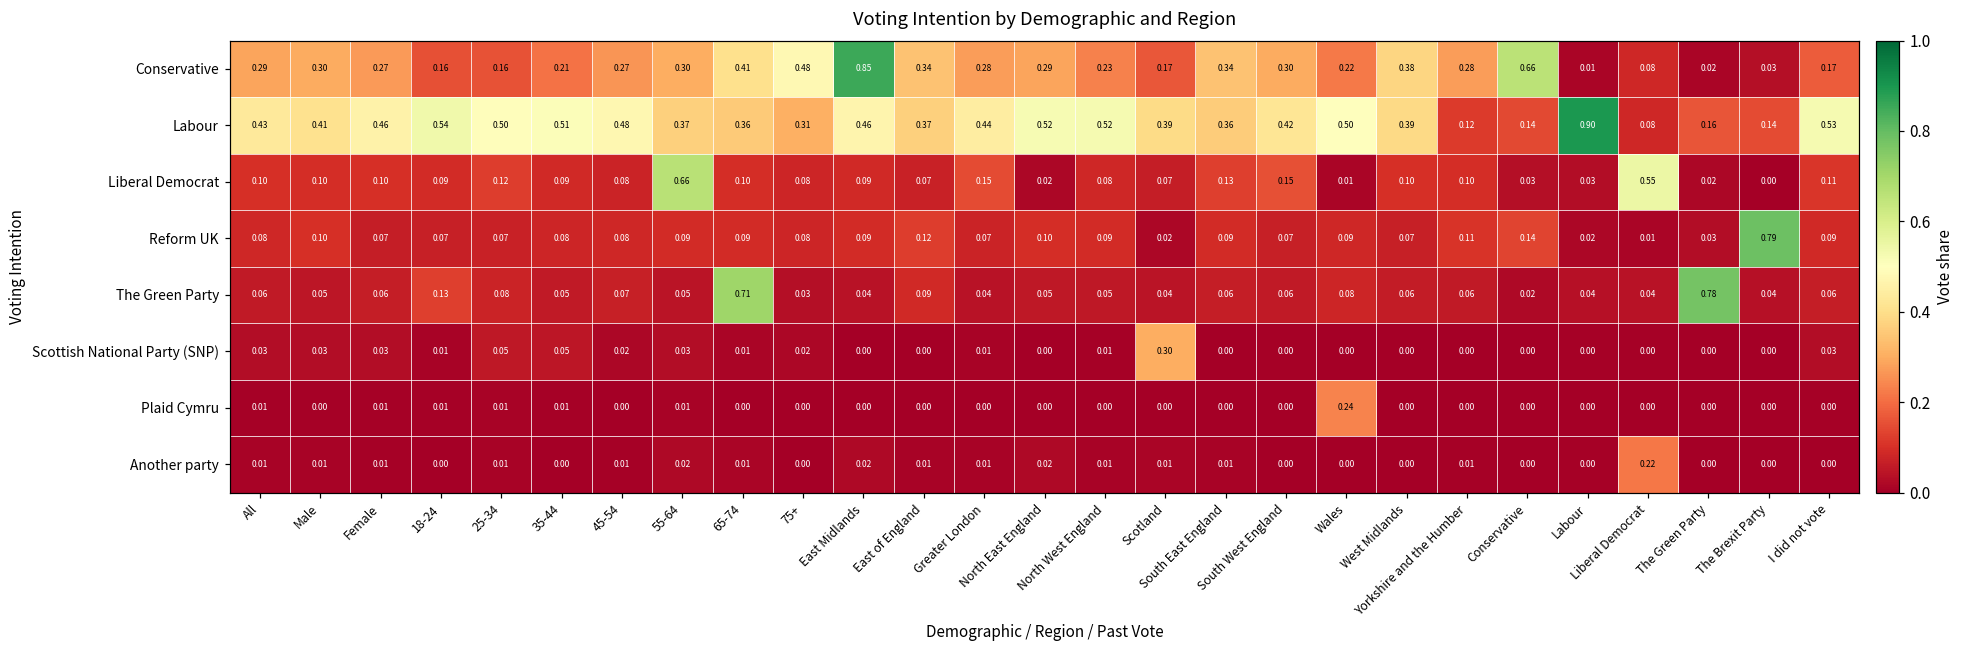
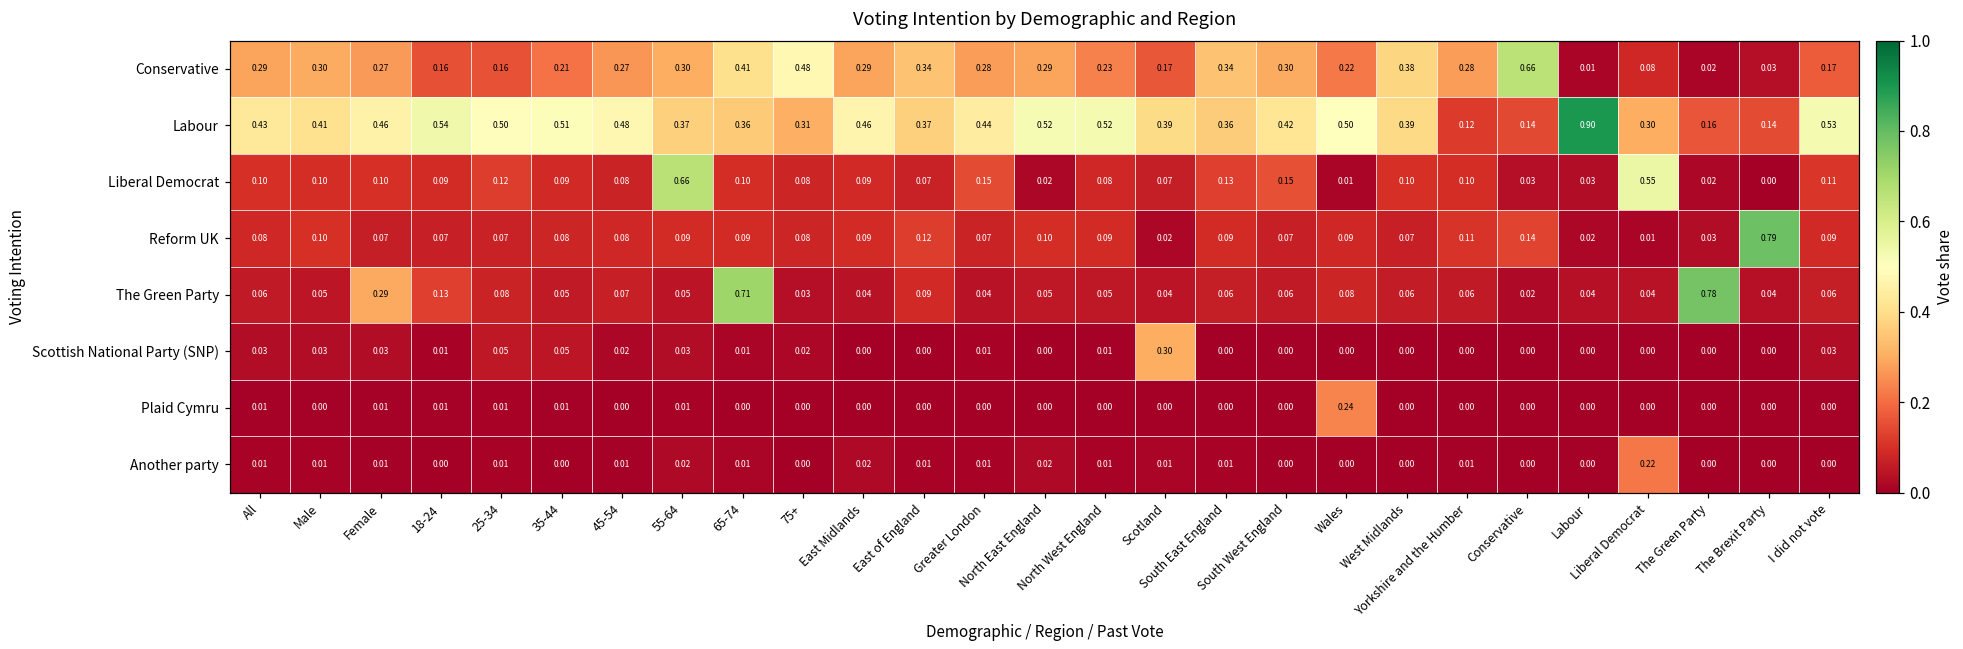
Conservative, East Midlands: 0.85 -> 0.29
Labour, Liberal Democrat: 0.08 -> 0.30
The Green Party, Female: 0.06 -> 0.29
